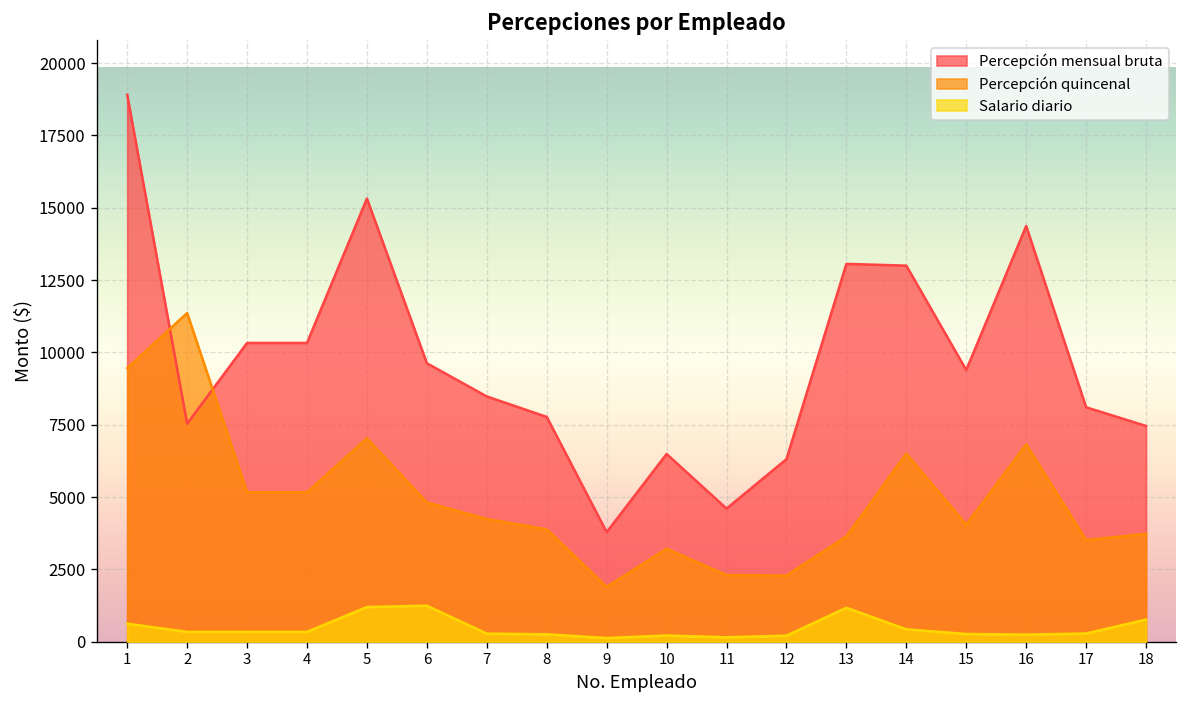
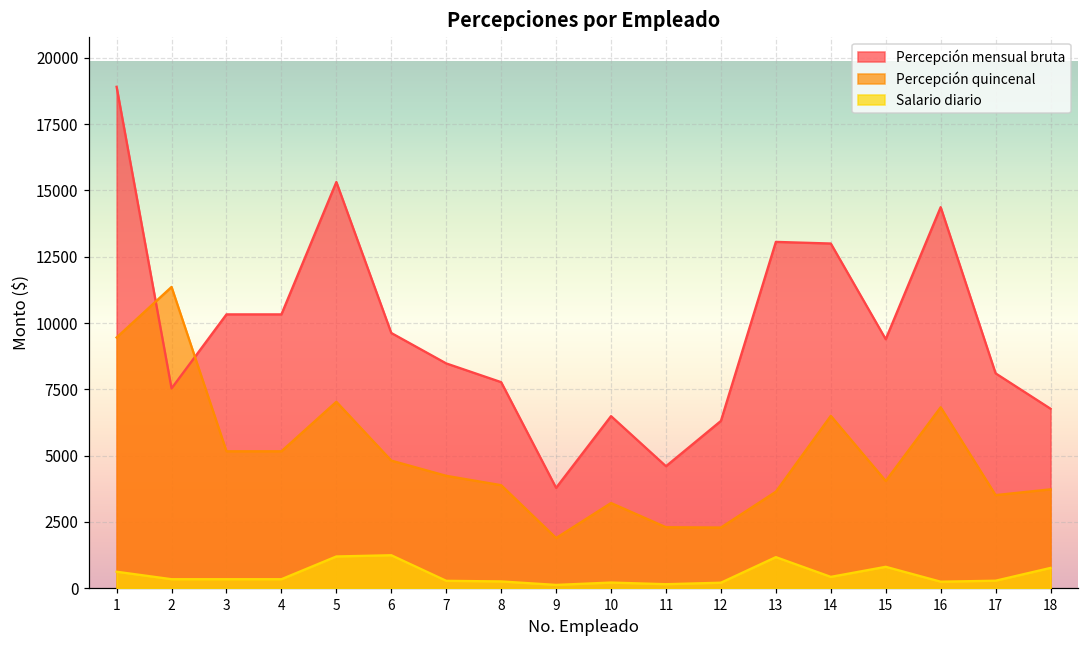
Salario diario, 15: 300 -> 800
Percepción mensual bruta, 18: 7500 -> 6800
